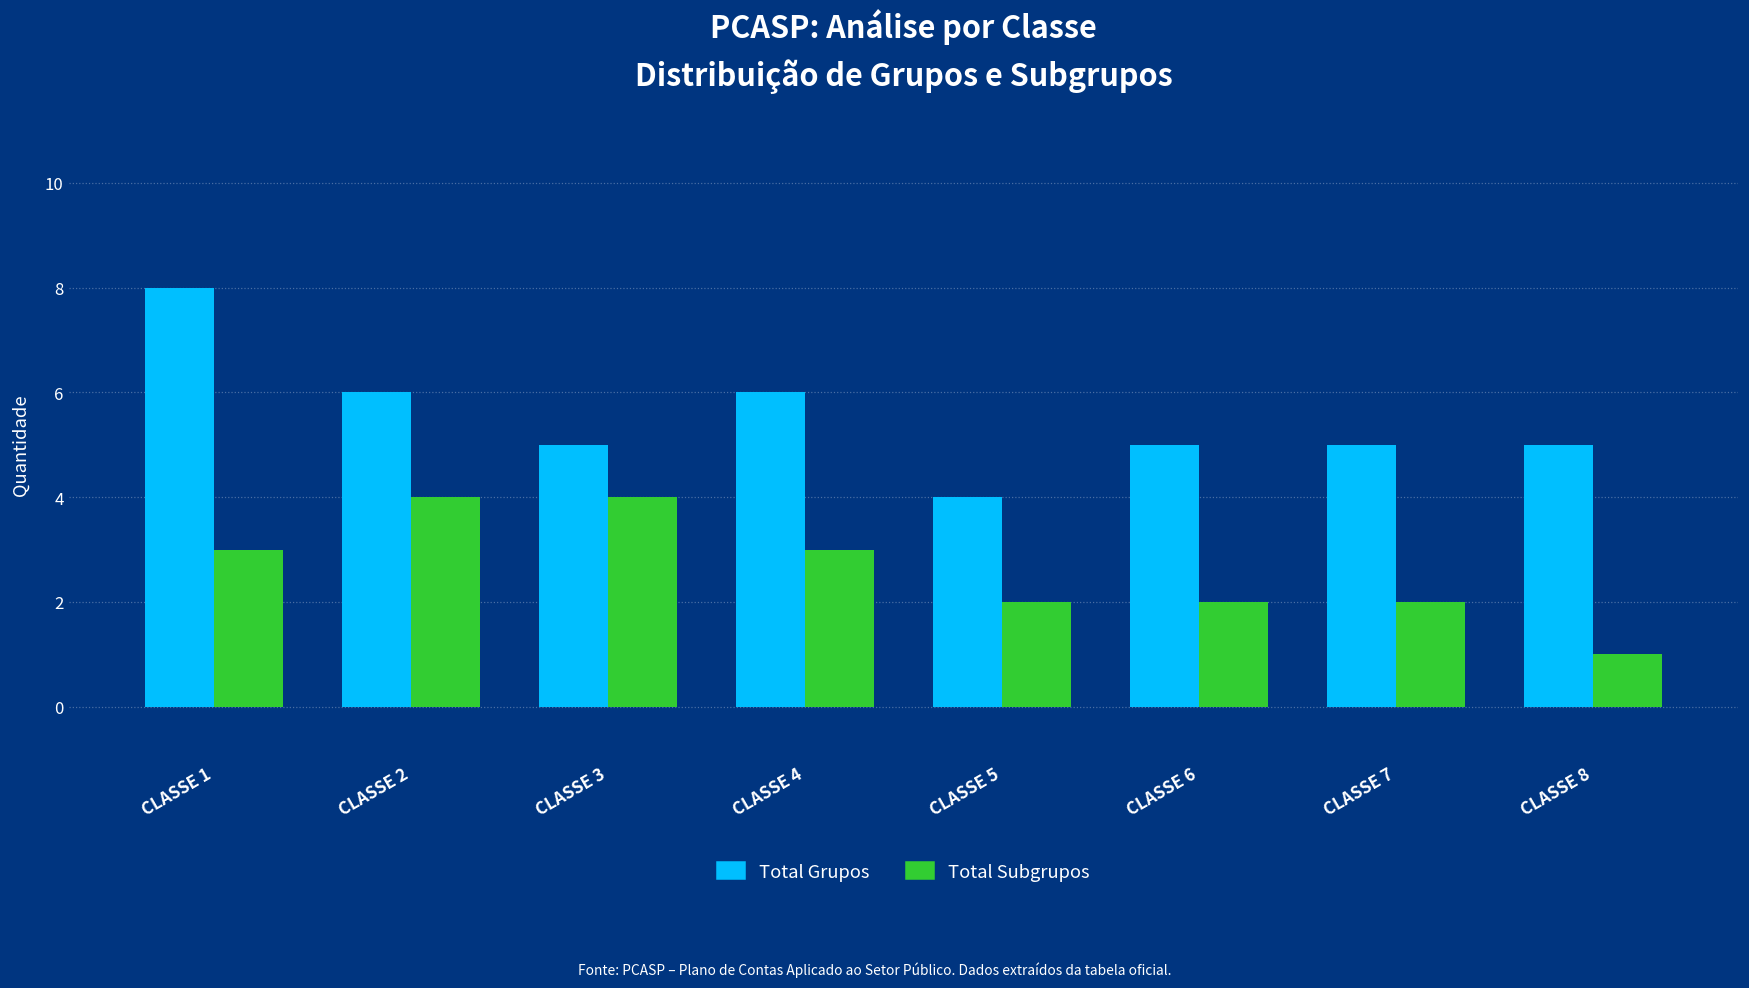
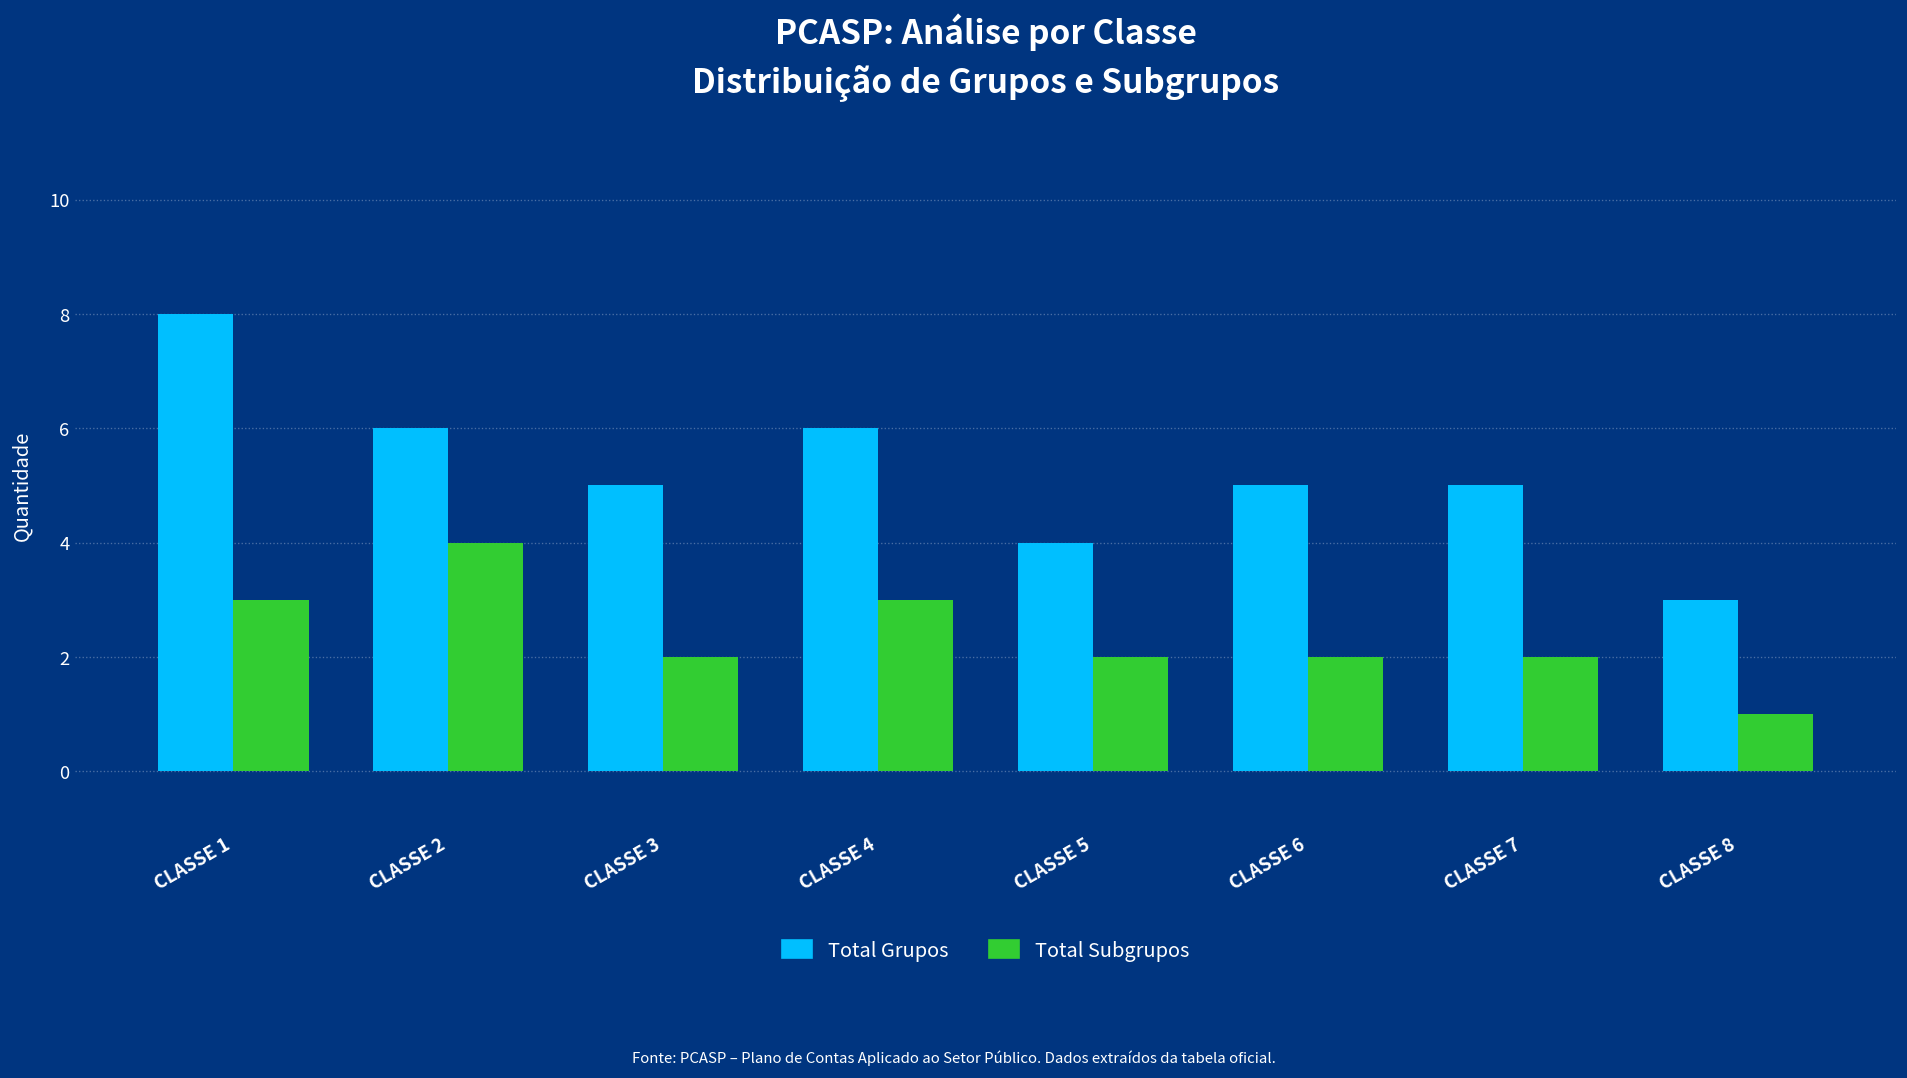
Total Subgrupos, CLASSE 3: 4 -> 2
Total Grupos, CLASSE 8: 5 -> 3
